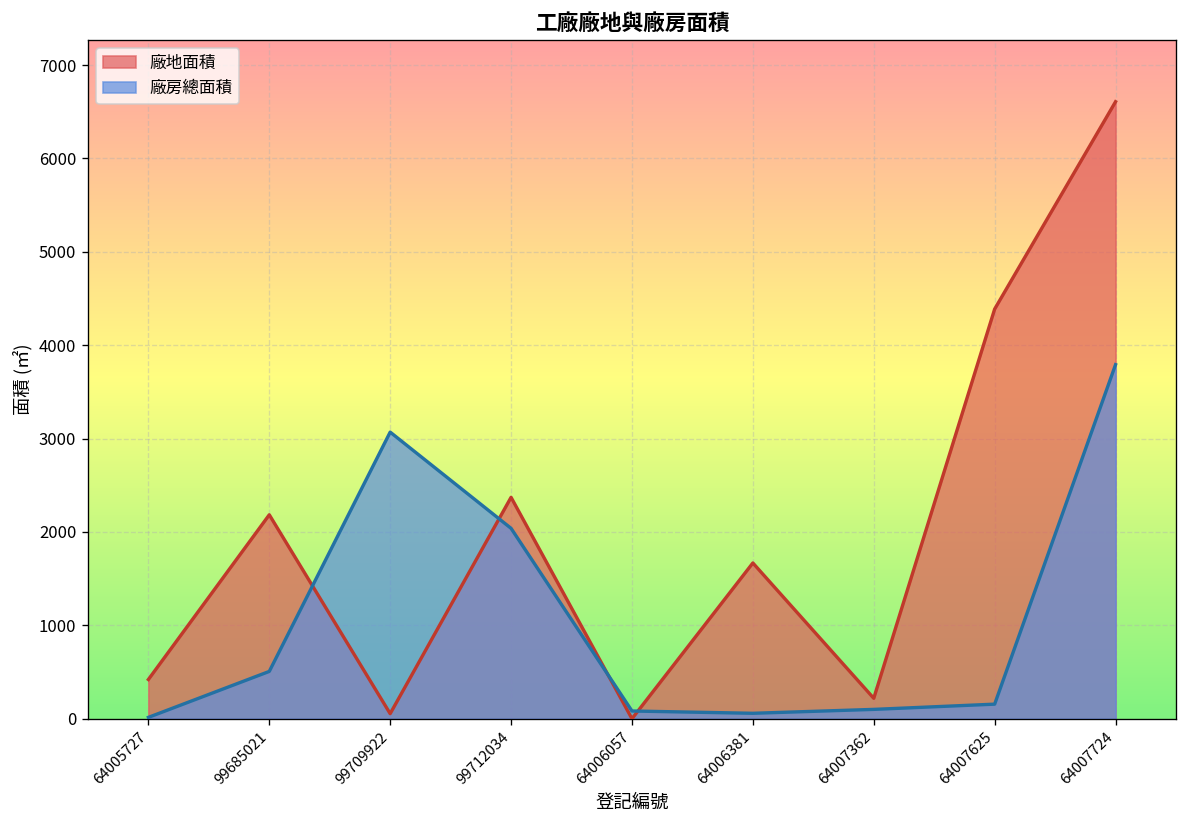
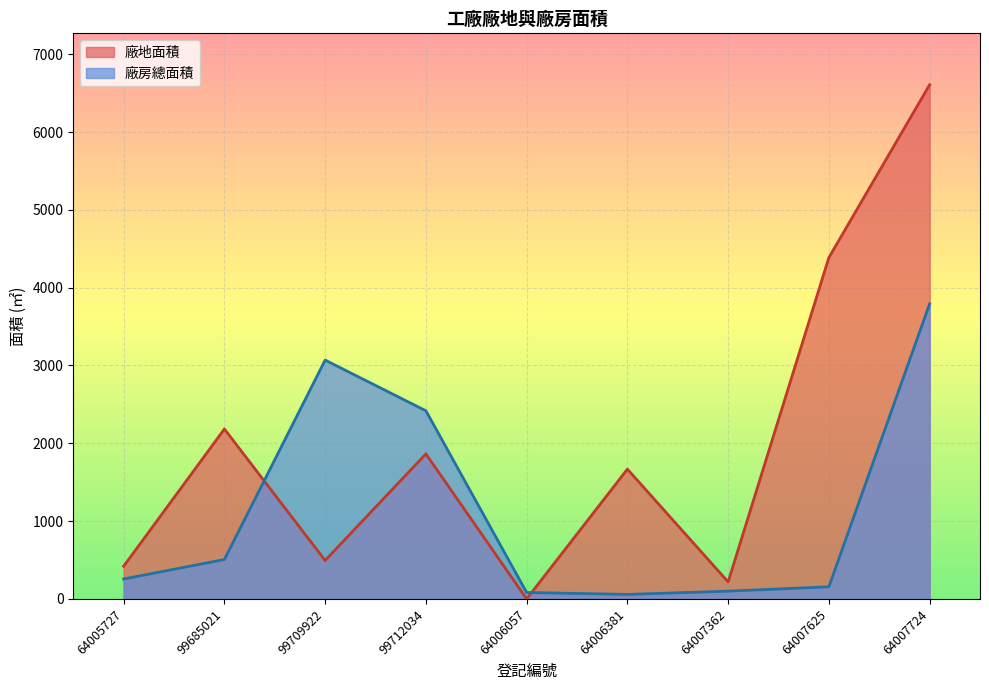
廠房總面積, 64005727: 0 -> 300
廠地面積, 99709922: 100 -> 500
廠地面積, 99712034: 2400 -> 1900
廠房總面積, 99712034: 2000 -> 2400
